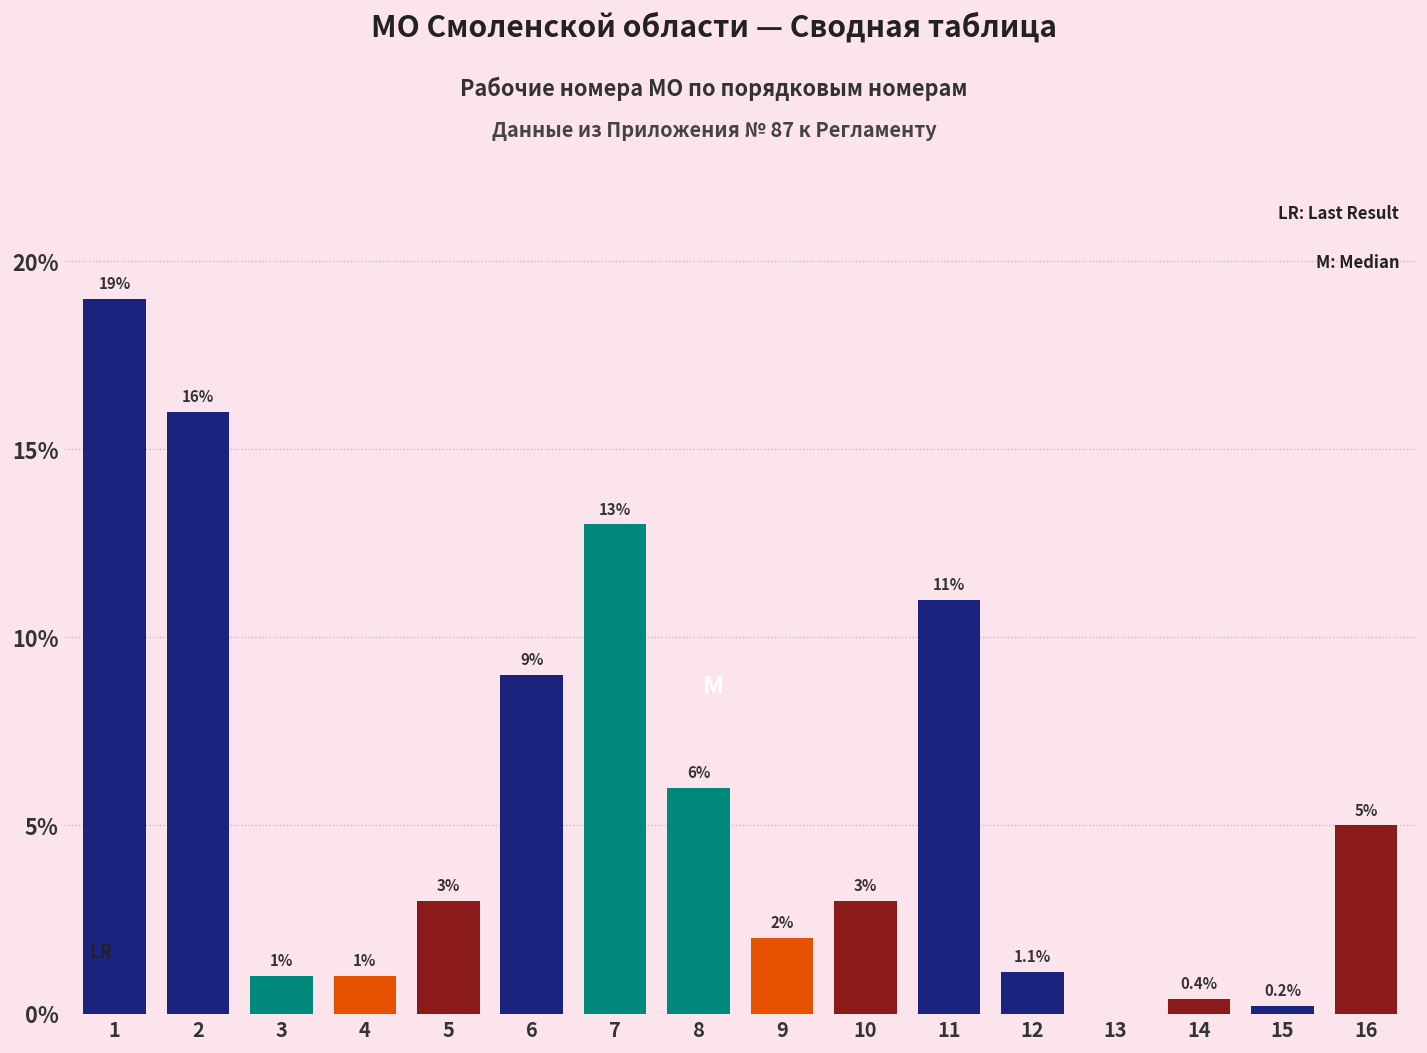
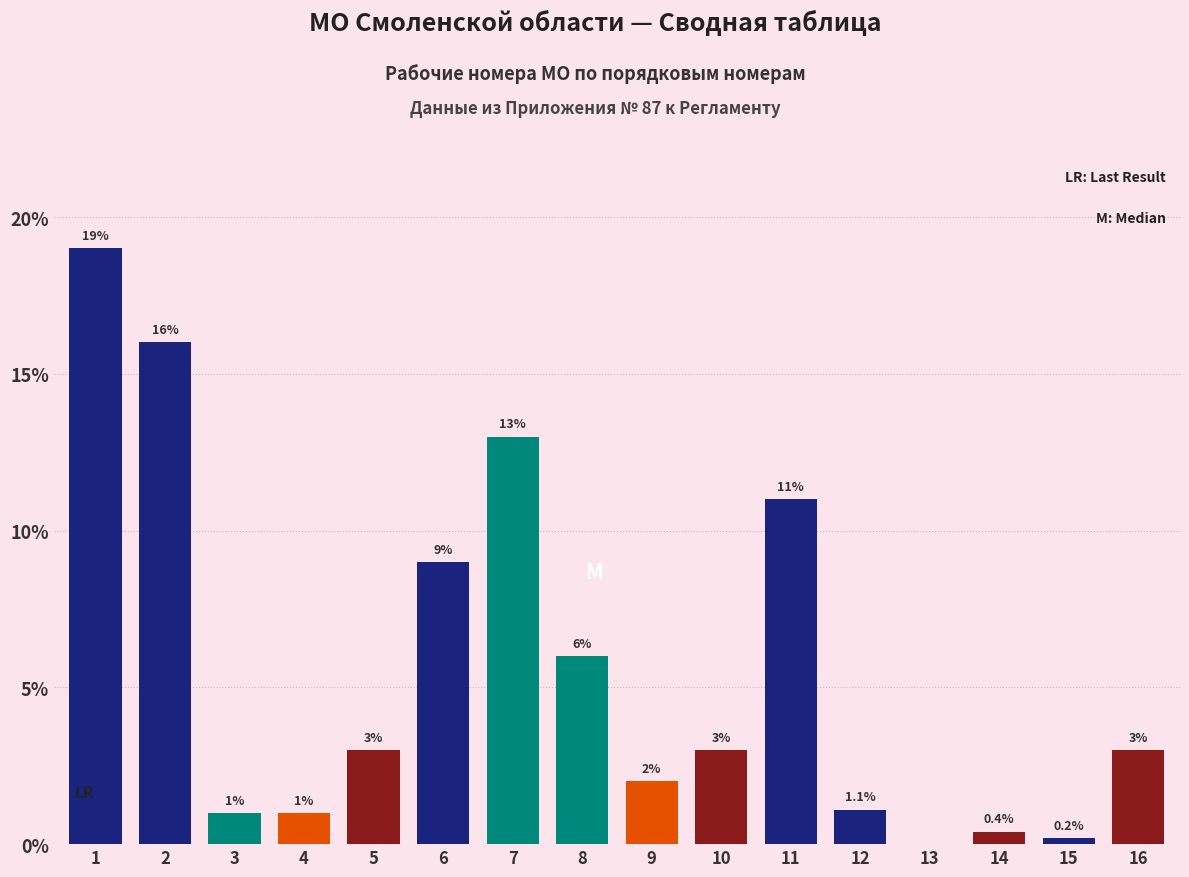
16: 5% -> 3%
